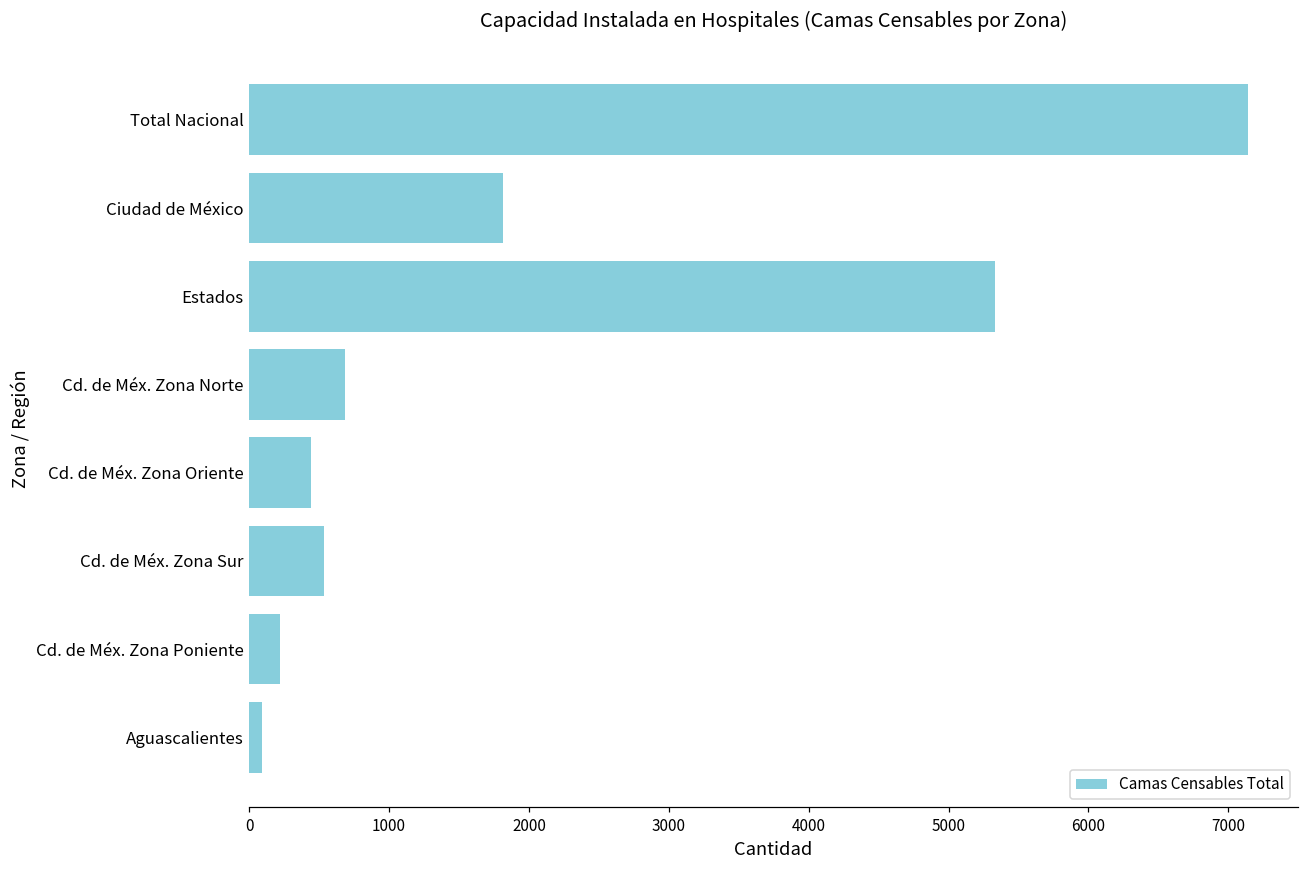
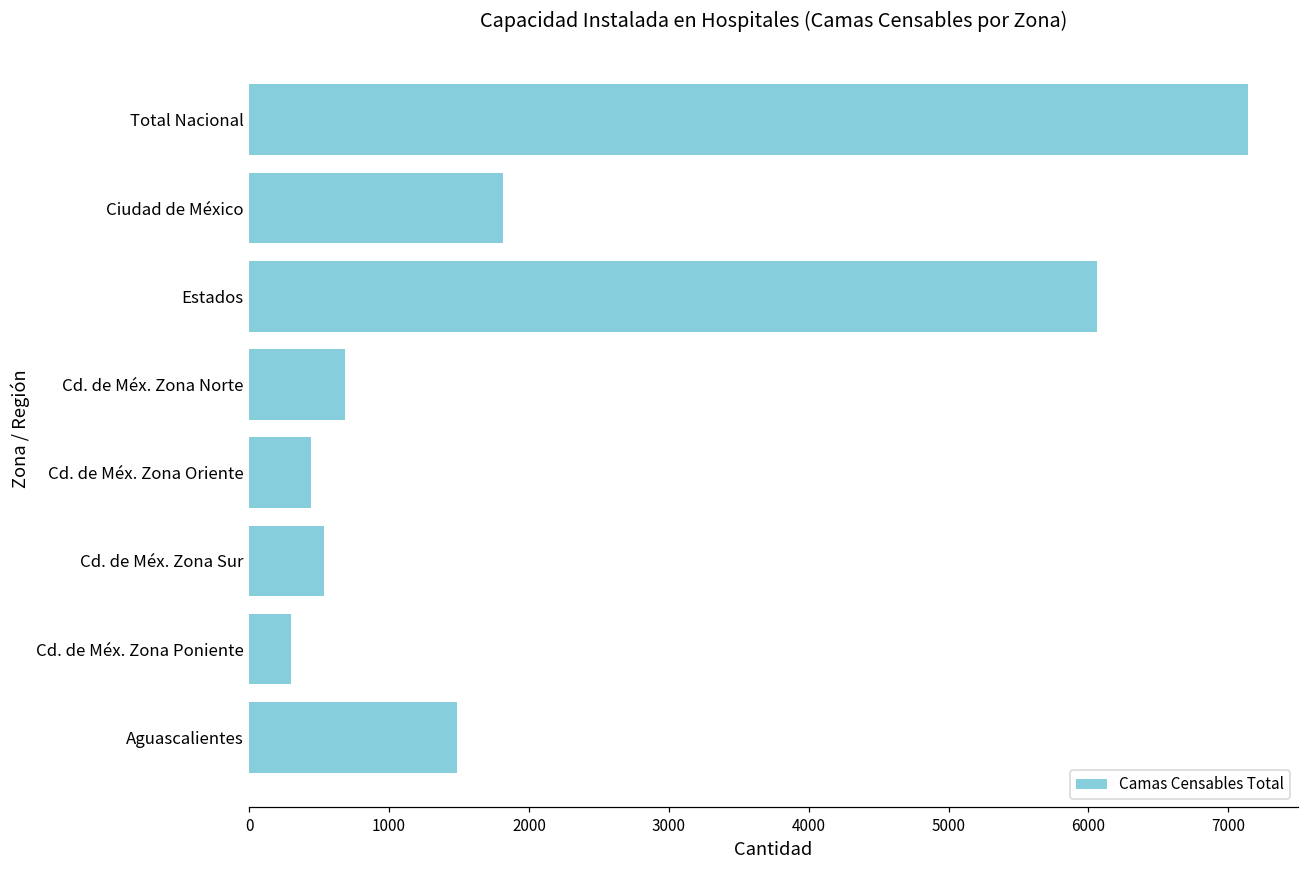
Estados: 5330 -> 6060
Cd. de Méx. Zona Poniente: 220 -> 300
Aguascalientes: 90 -> 1490
